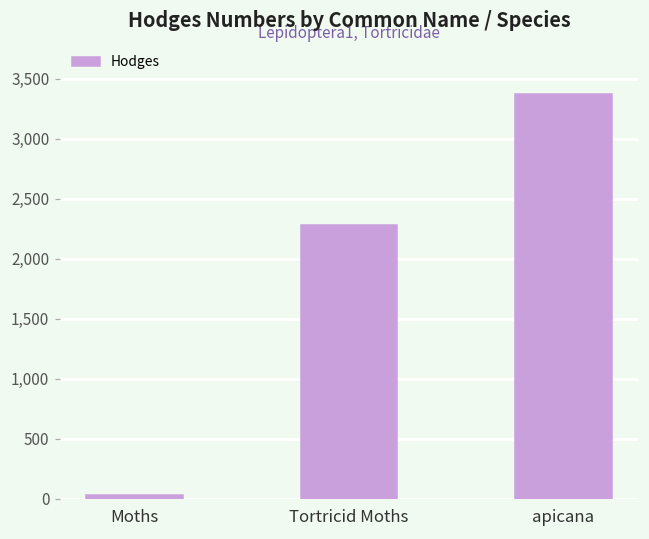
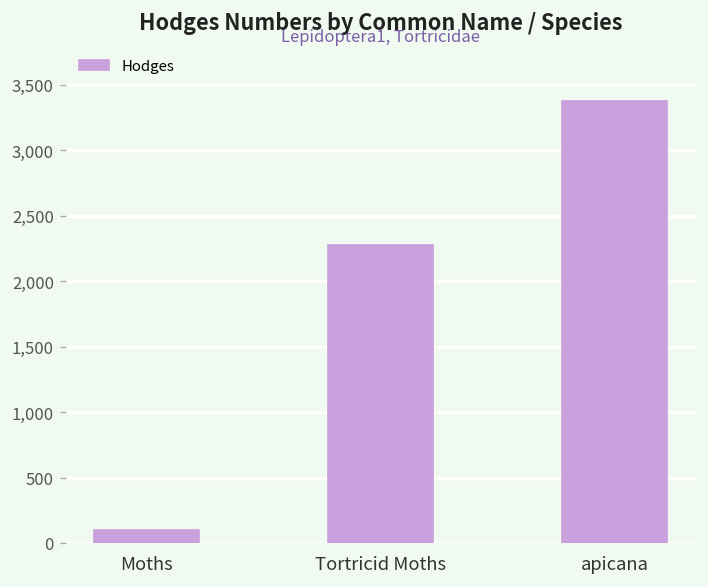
Moths: 30 -> 100
